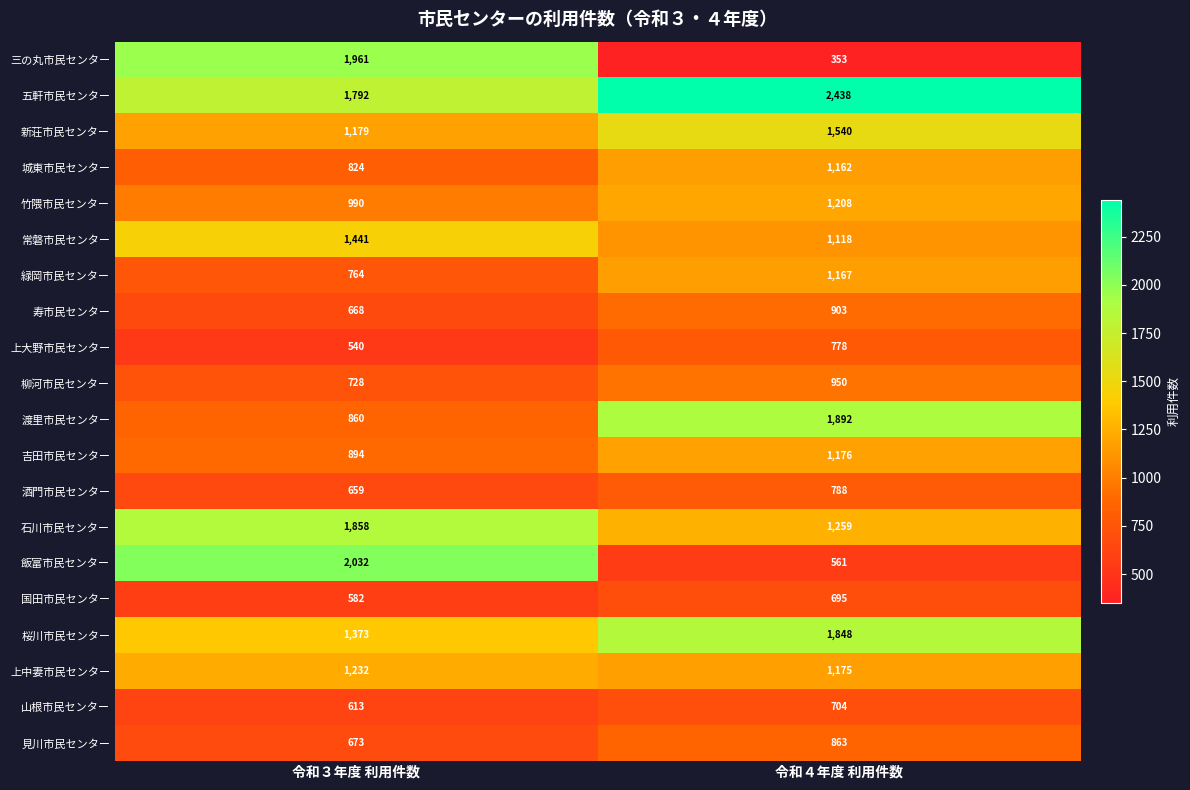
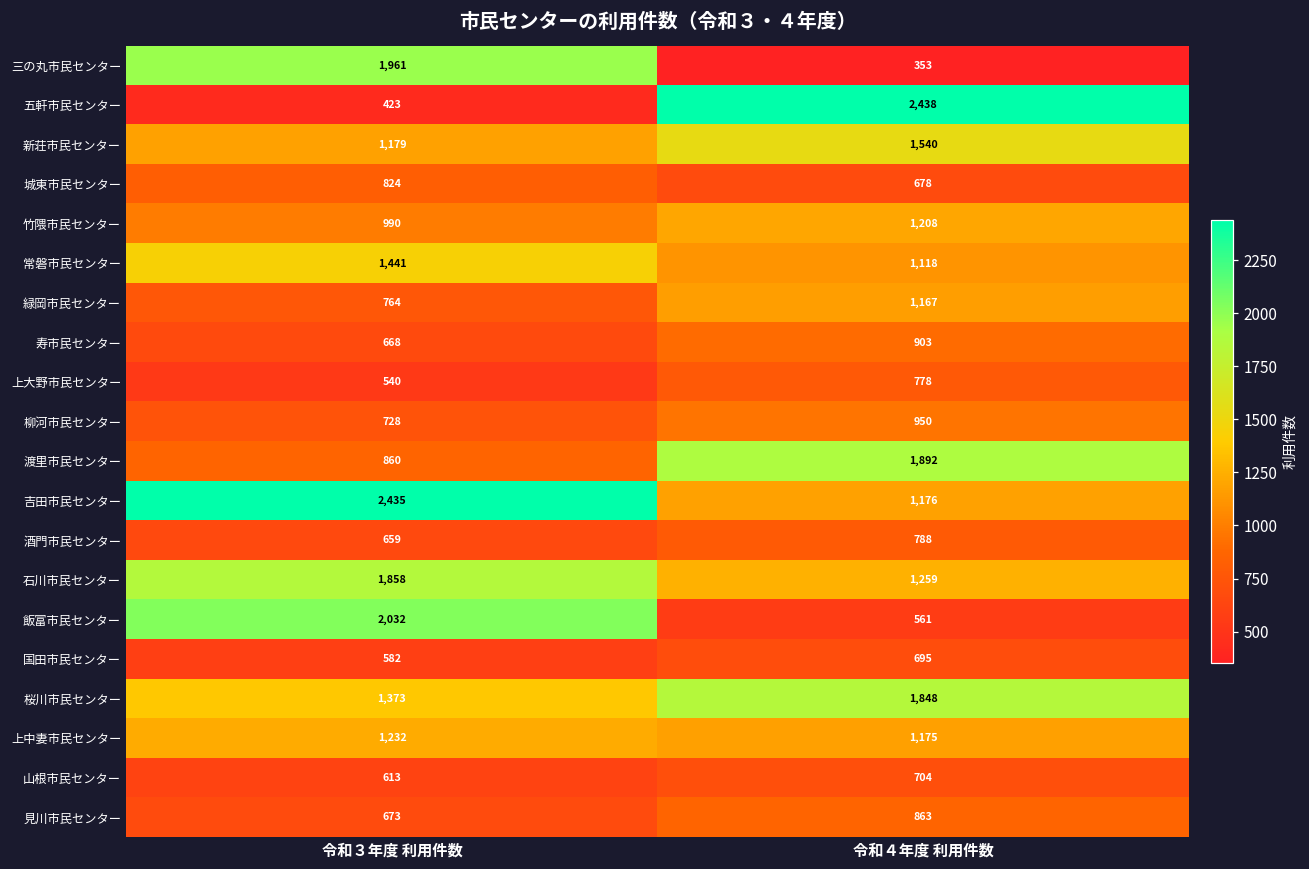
五軒市民センター, 令和３年度 利用件数: 1,792 -> 423
城東市民センター, 令和４年度 利用件数: 1,162 -> 678
吉田市民センター, 令和３年度 利用件数: 894 -> 2,435
